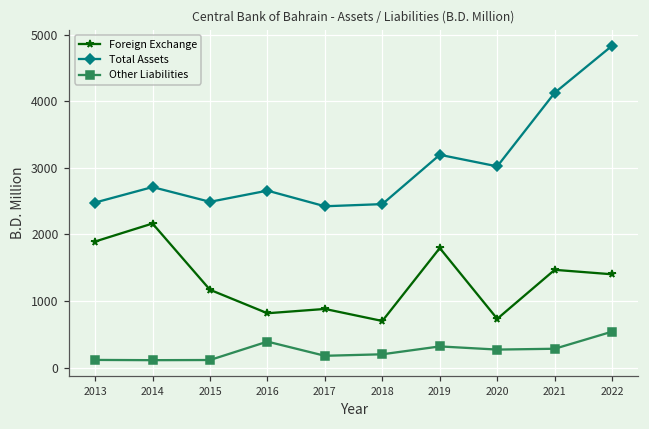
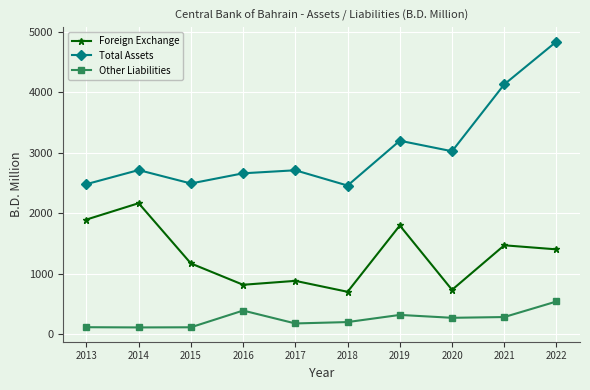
Total Assets, 2017: 2400 -> 2700
